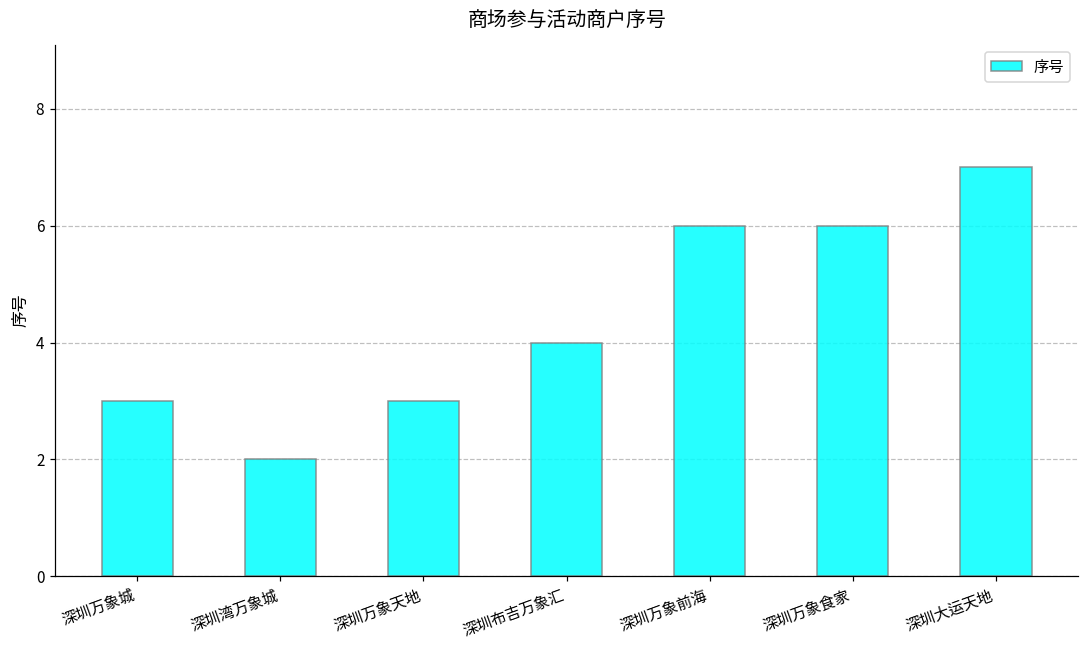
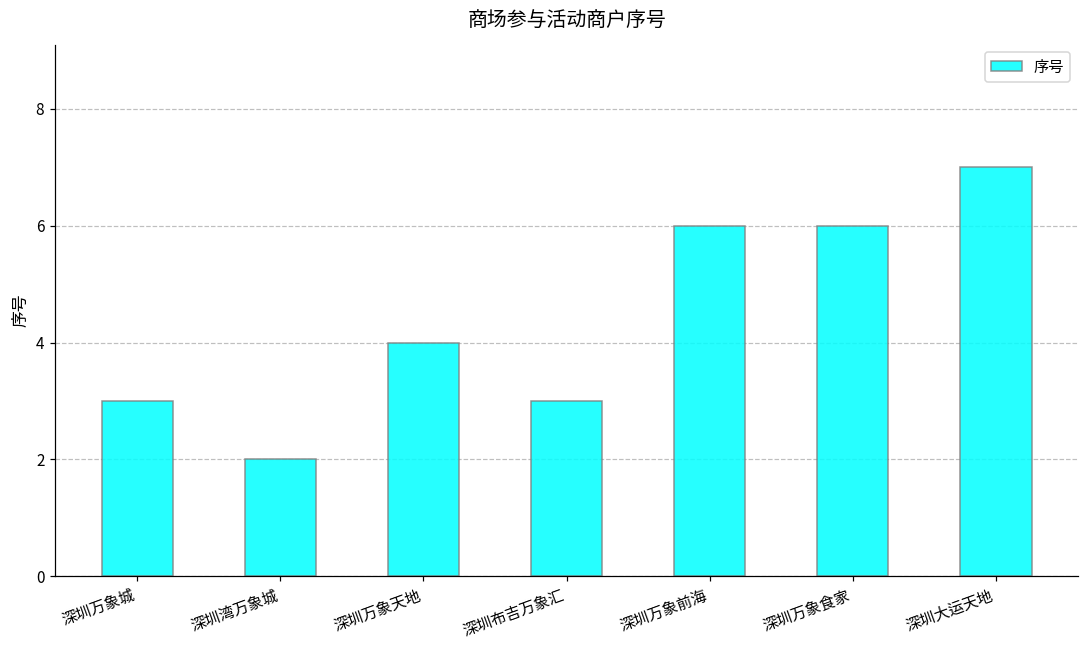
深圳万象天地: 3 -> 4
深圳布吉万象汇: 4 -> 3
